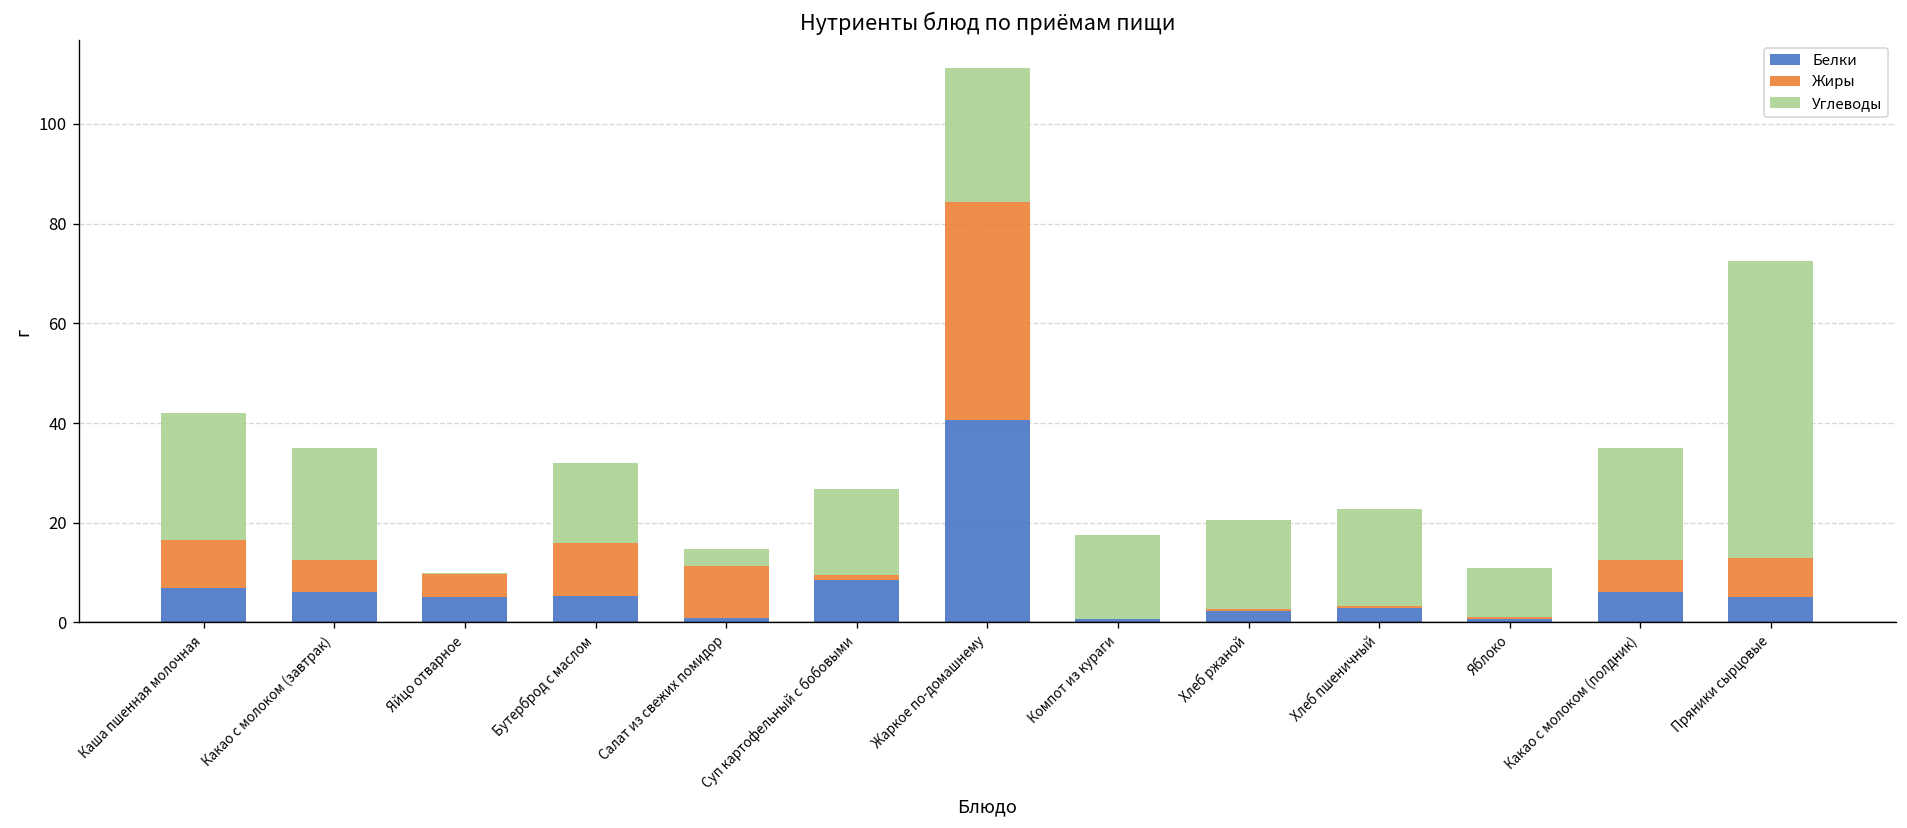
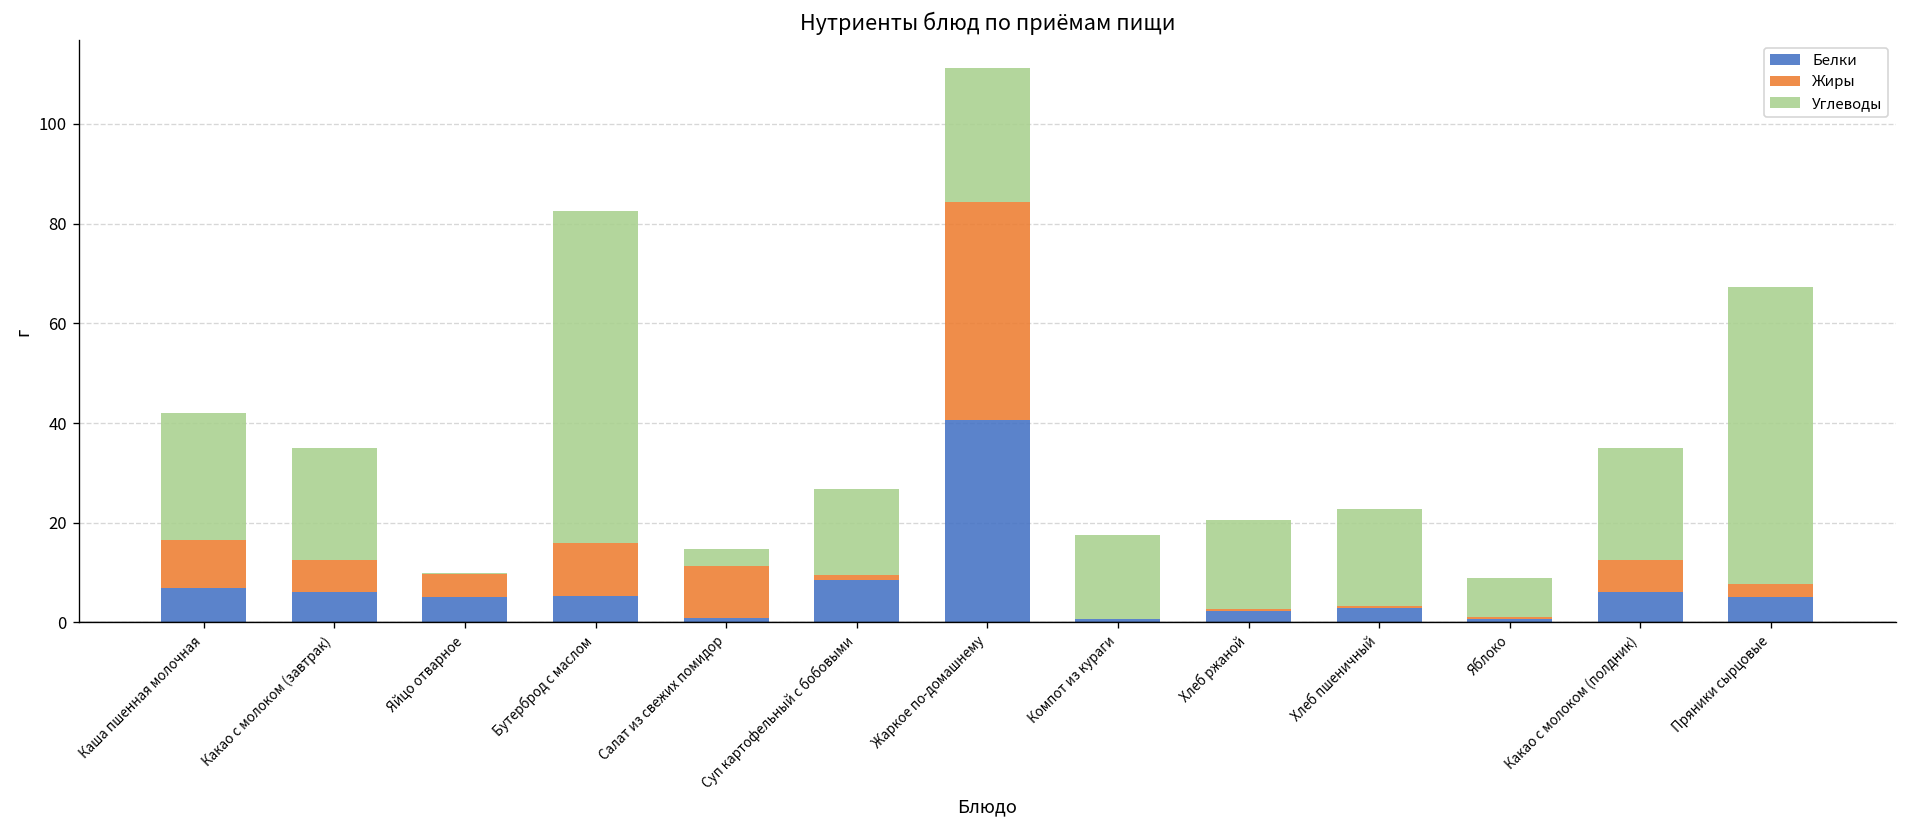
Углеводы, Бутерброд с маслом: 16 -> 67
Углеводы, Яблоко: 10 -> 8
Жиры, Пряники сырцовые: 8 -> 3
